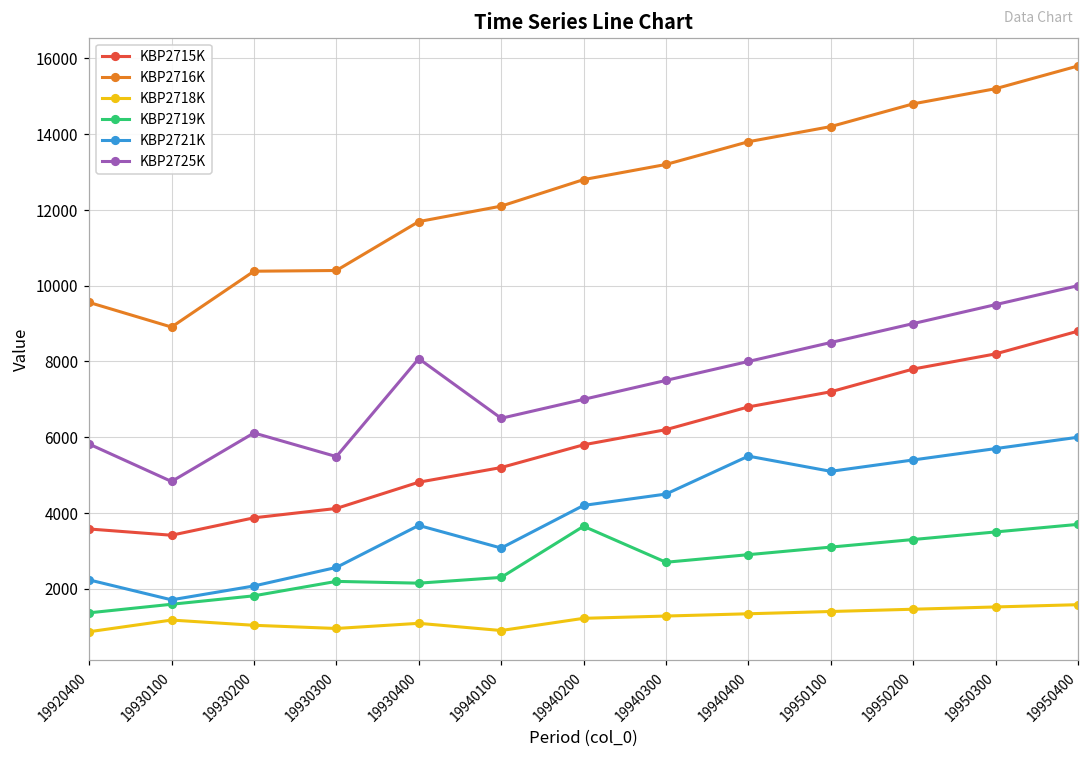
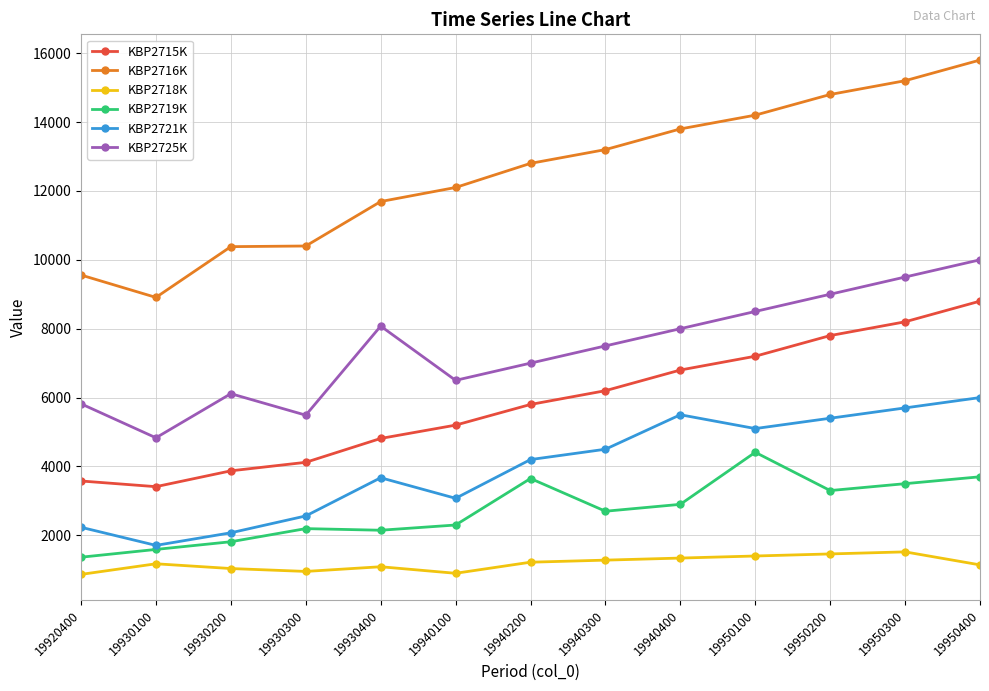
KBP2719K, 19950100: 3100 -> 4400
KBP2718K, 19950400: 1600 -> 1100
